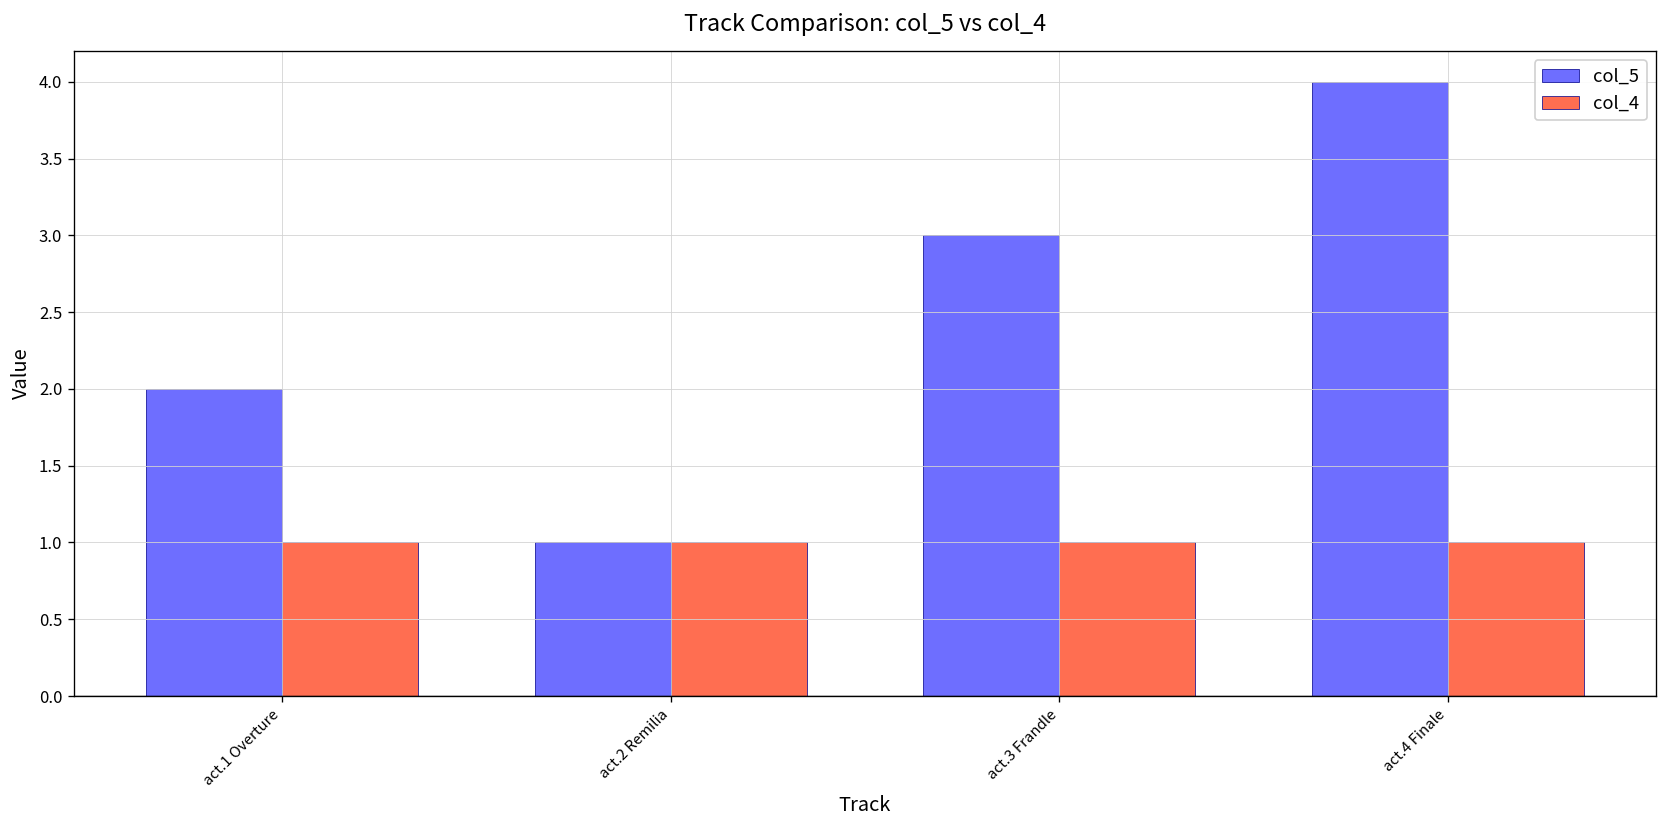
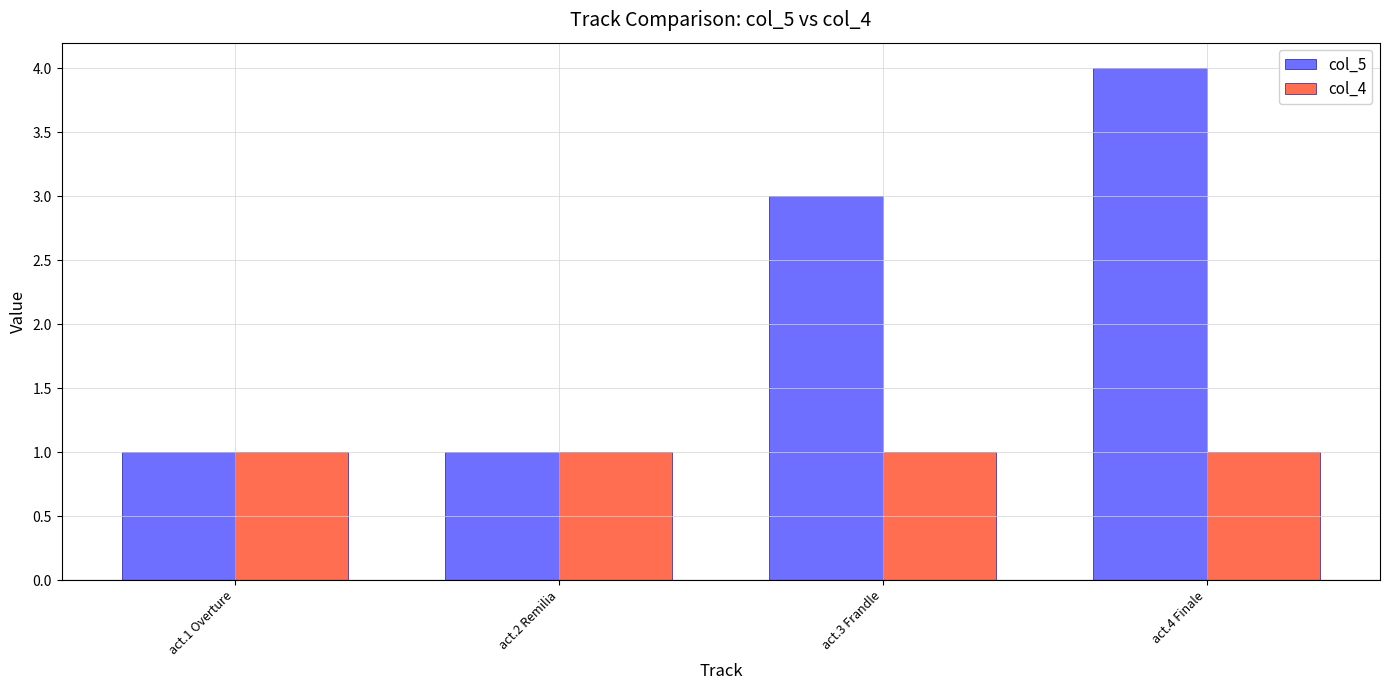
col_5, act.1 Overture: 2 -> 1
